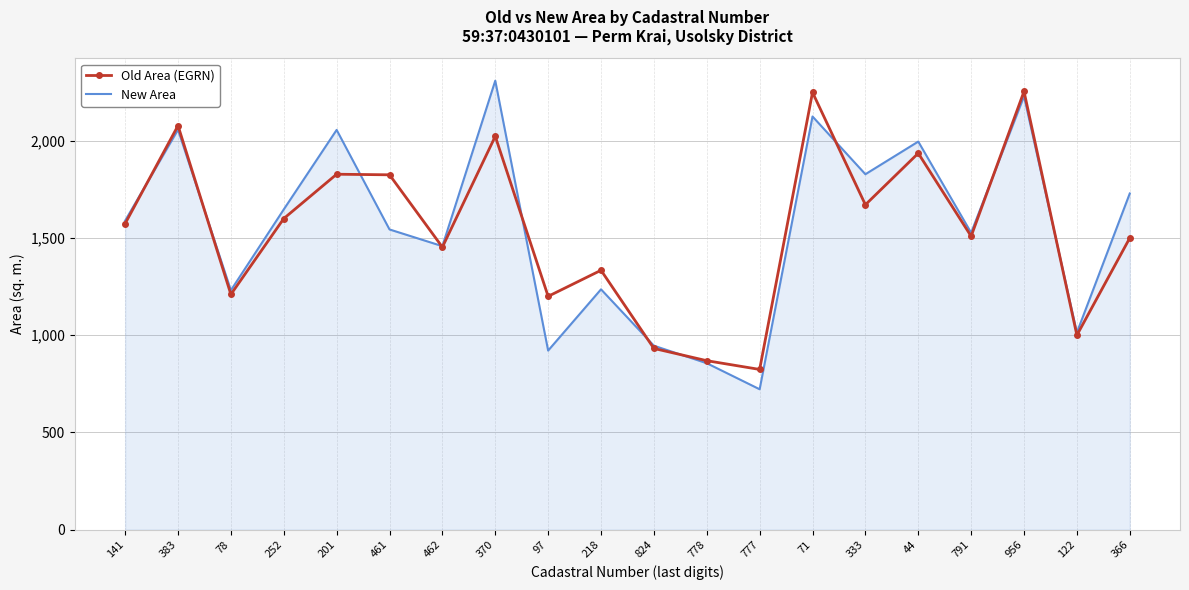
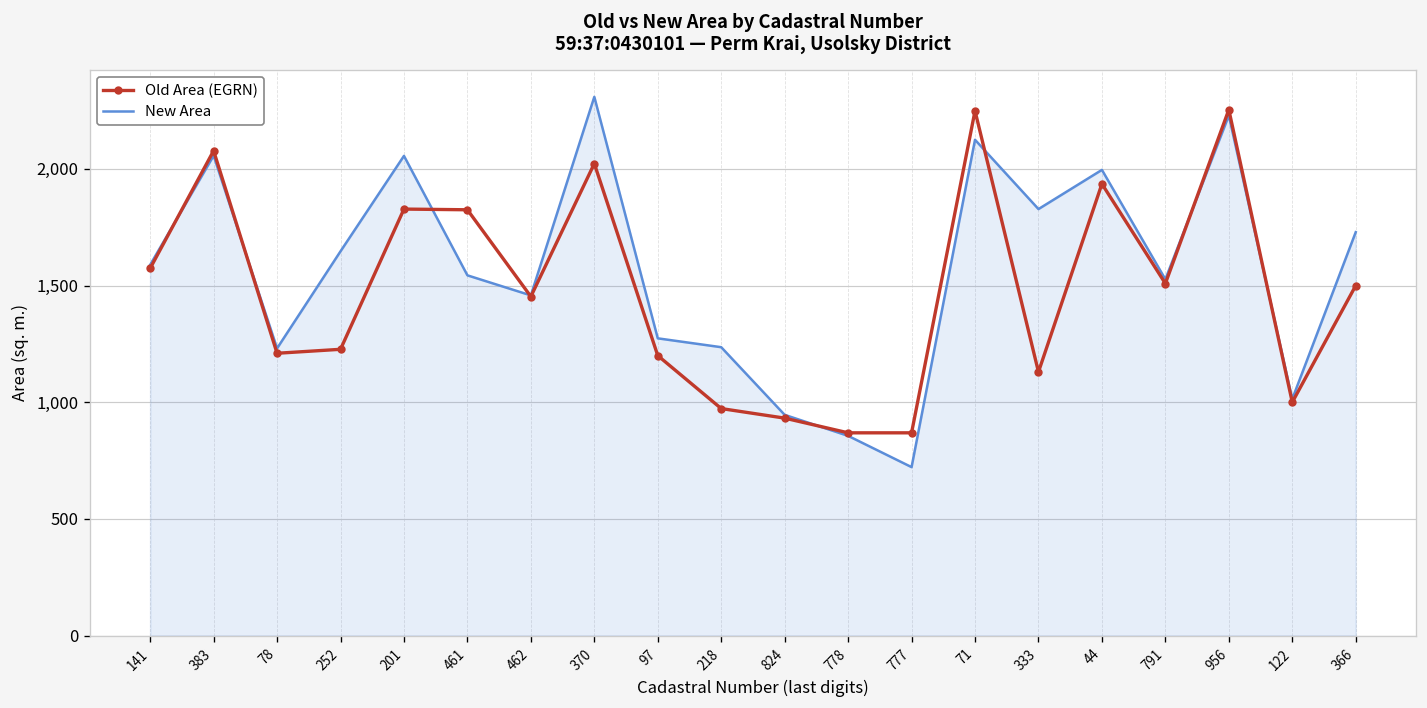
Old Area (EGRN), 252: 1,600 -> 1,230
New Area, 97: 920 -> 1,270
Old Area (EGRN), 218: 1,330 -> 970
Old Area (EGRN), 777: 820 -> 870
Old Area (EGRN), 333: 1,670 -> 1,130
